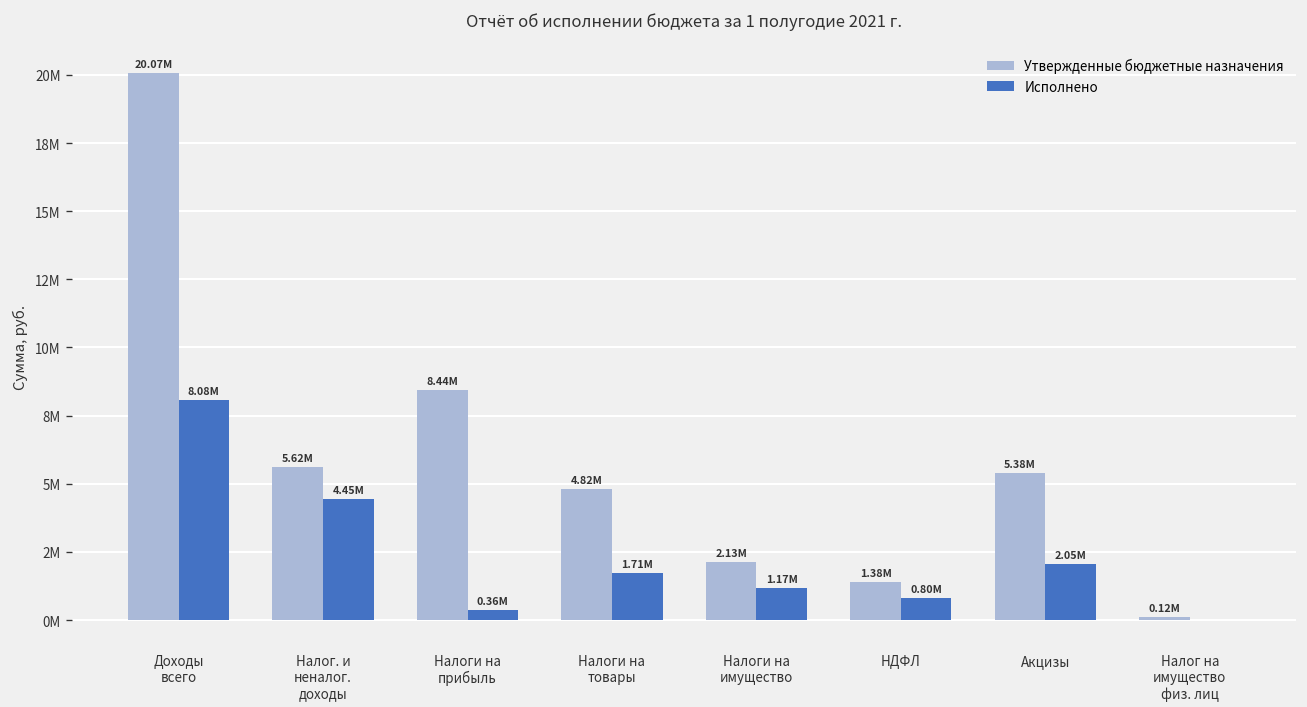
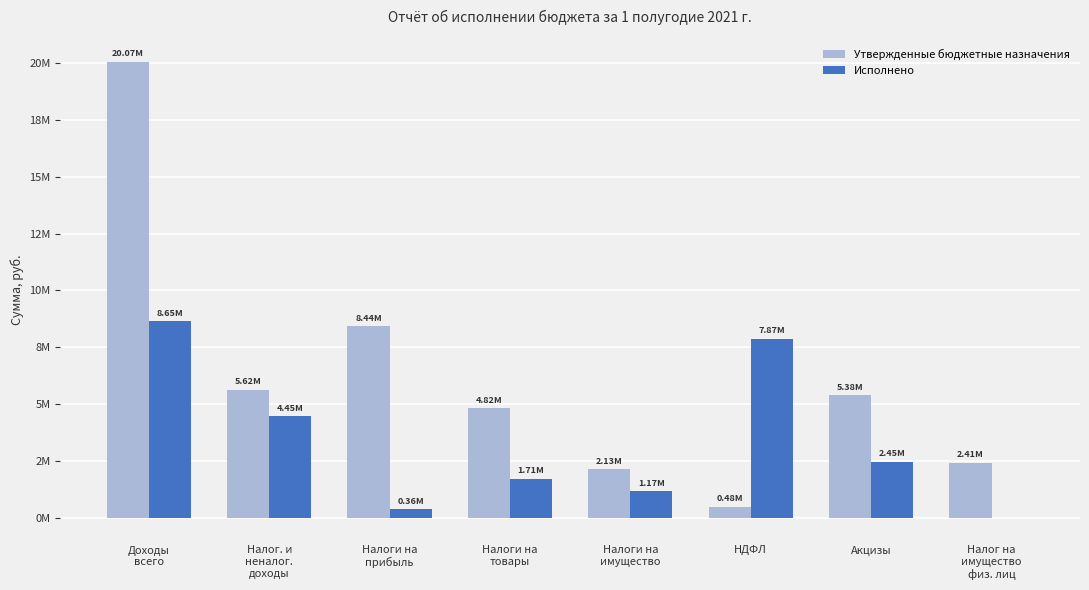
Исполнено, Доходы всего: 8.08M -> 8.65M
Утвержденные бюджетные назначения, НДФЛ: 1.38M -> 0.48M
Исполнено, НДФЛ: 0.80M -> 7.87M
Исполнено, Акцизы: 2.05M -> 2.45M
Утвержденные бюджетные назначения, Налог на имущество физ. лиц: 0.12M -> 2.41M
